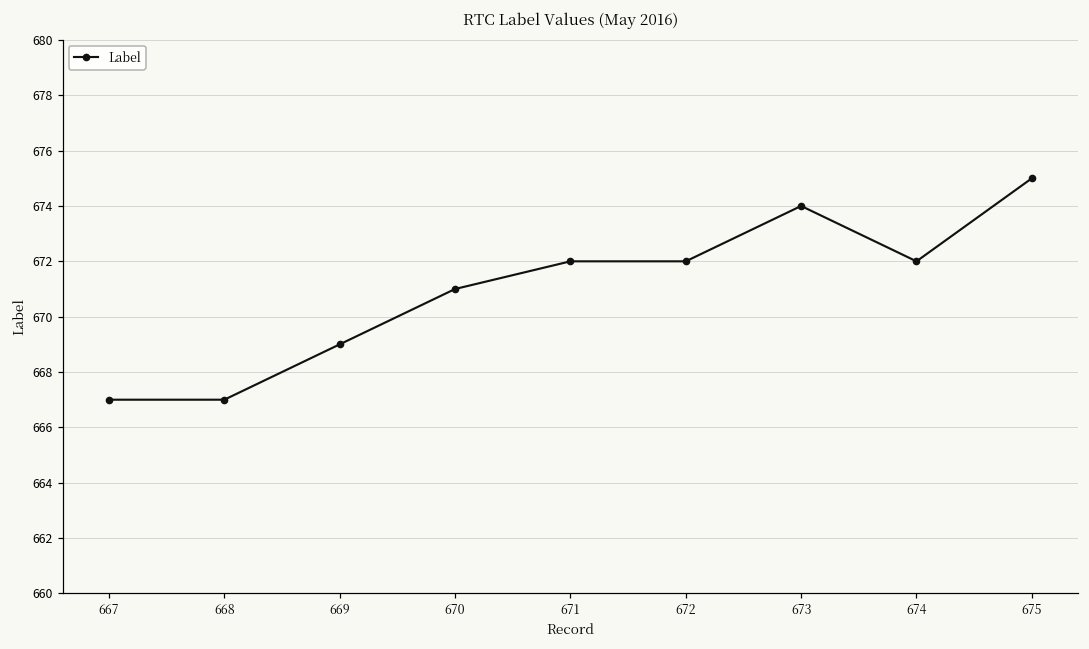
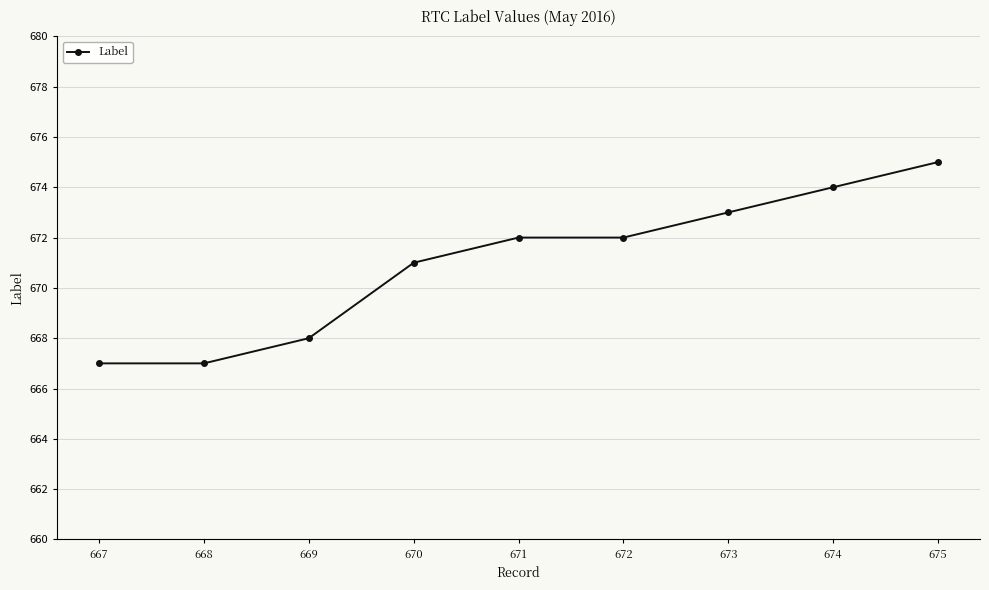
669: 669 -> 668
673: 674 -> 673
674: 672 -> 674
